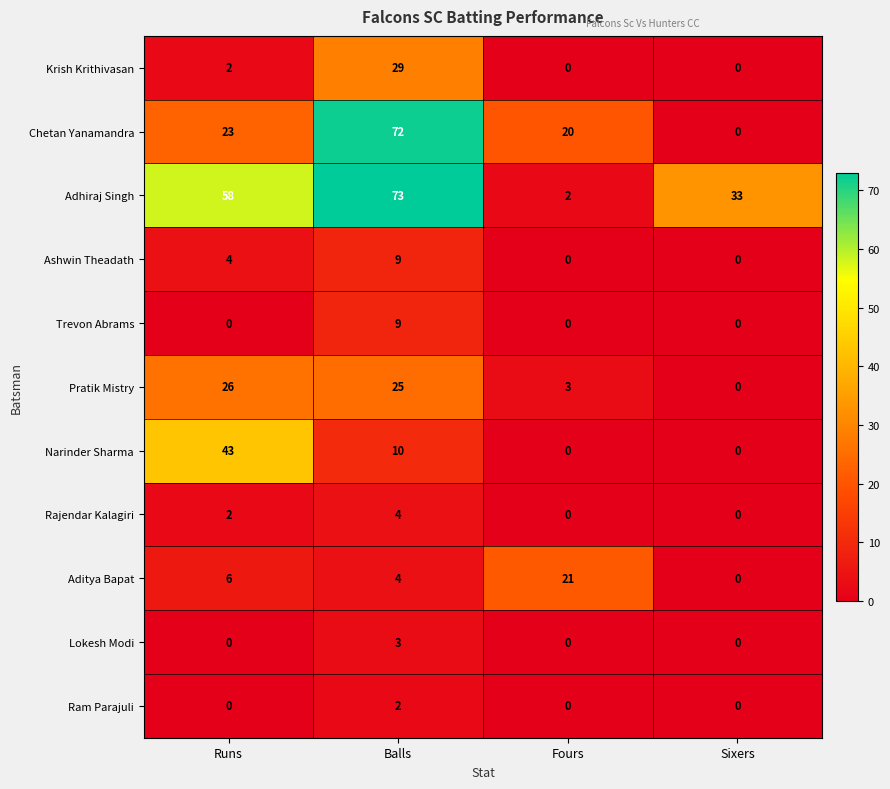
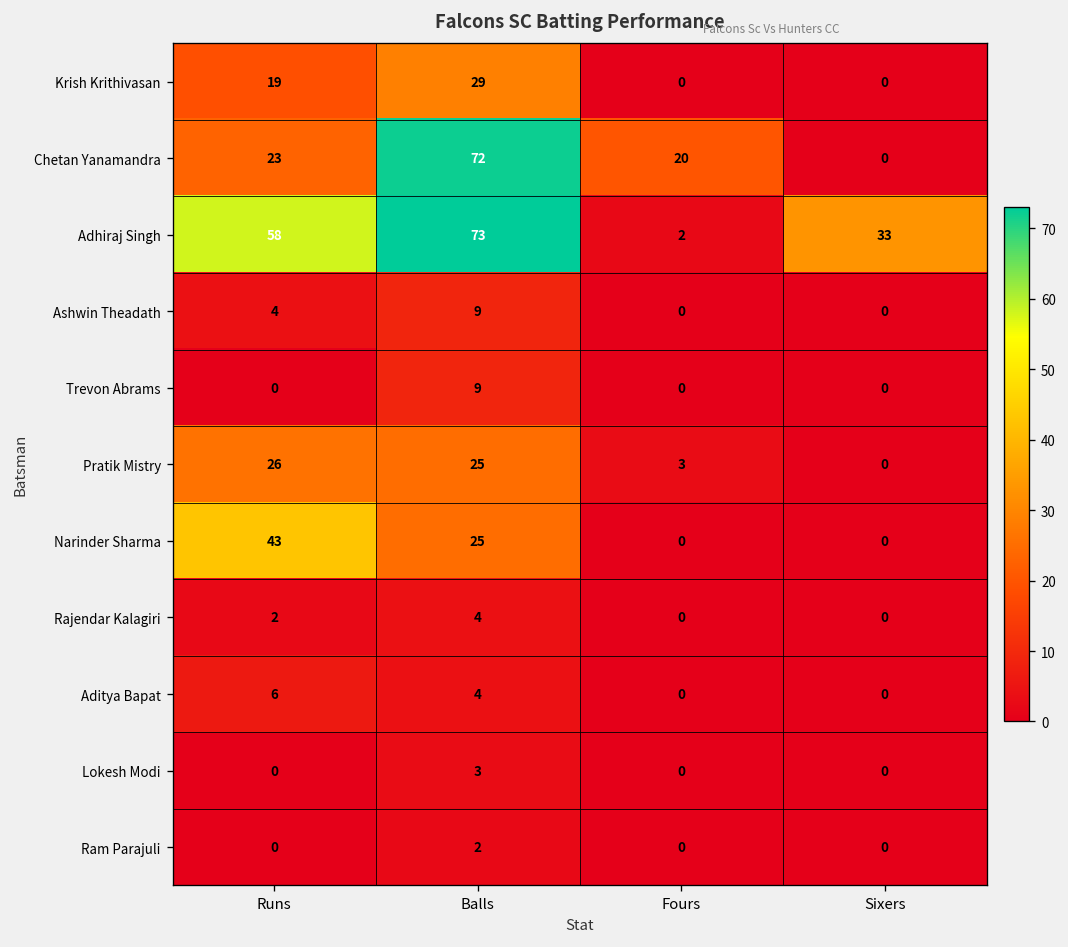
Krish Krithivasan, Runs: 2 -> 19
Narinder Sharma, Balls: 10 -> 25
Aditya Bapat, Fours: 21 -> 0
